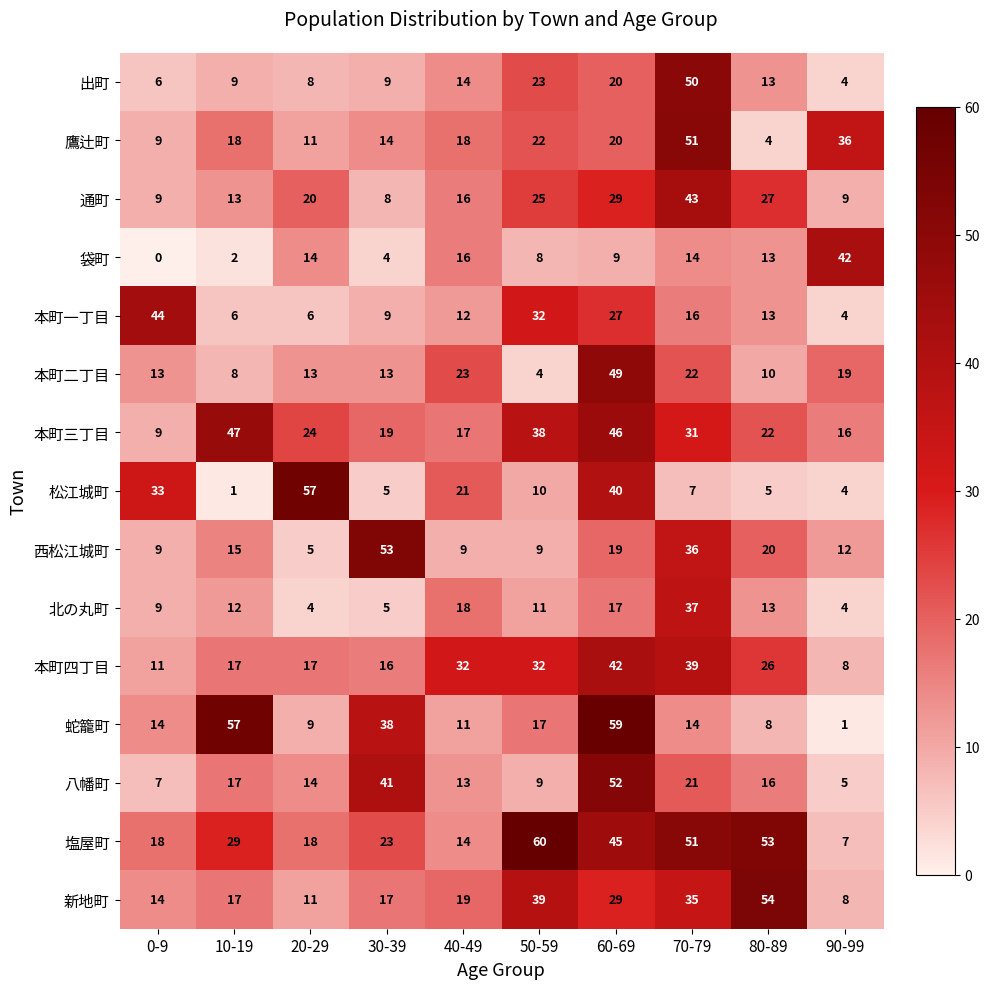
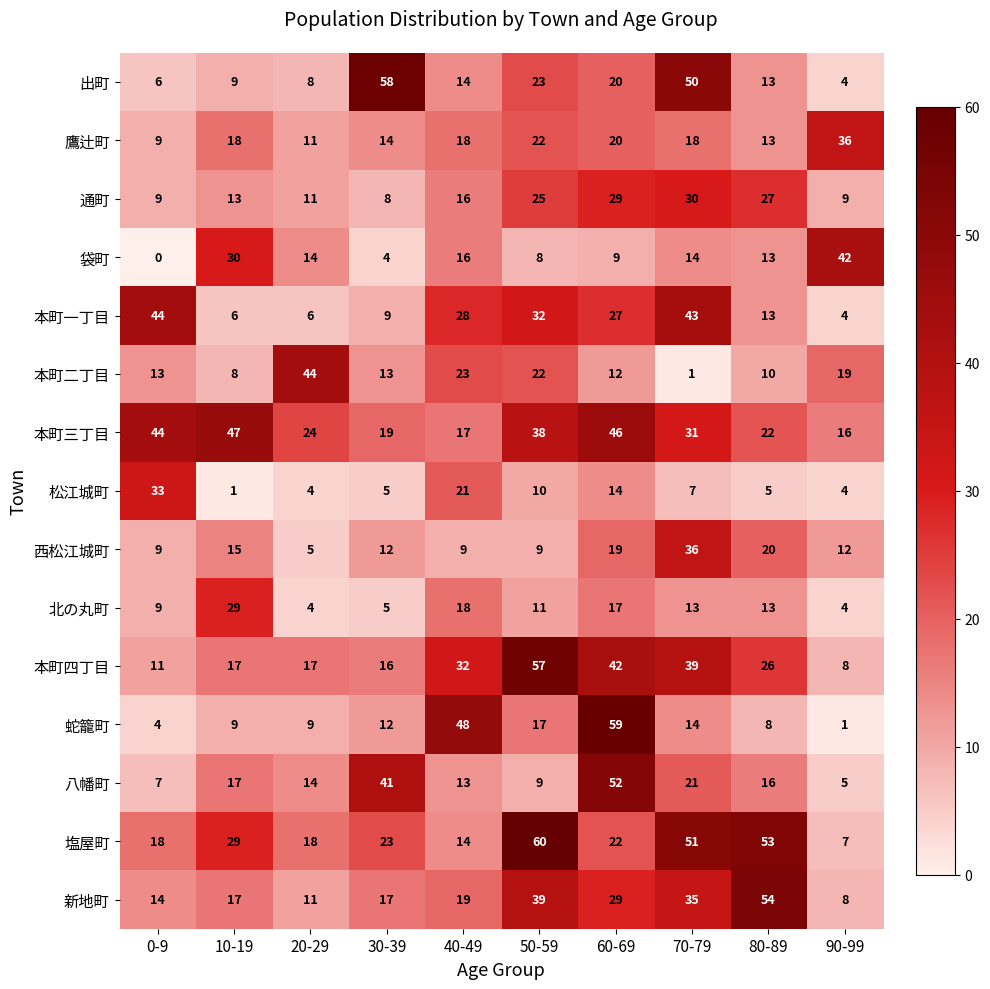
出町, 30-39: 9 -> 58
鷹辻町, 70-79: 51 -> 18
鷹辻町, 80-89: 4 -> 13
通町, 20-29: 20 -> 11
通町, 70-79: 43 -> 30
袋町, 10-19: 2 -> 30
本町一丁目, 40-49: 12 -> 28
本町一丁目, 70-79: 16 -> 43
本町二丁目, 20-29: 13 -> 44
本町二丁目, 50-59: 4 -> 22
本町二丁目, 60-69: 49 -> 12
本町二丁目, 70-79: 22 -> 1
本町三丁目, 0-9: 9 -> 44
松江城町, 20-29: 57 -> 4
松江城町, 60-69: 40 -> 14
西松江城町, 30-39: 53 -> 12
北の丸町, 10-19: 12 -> 29
北の丸町, 70-79: 37 -> 13
本町四丁目, 50-59: 32 -> 57
蛇籠町, 0-9: 14 -> 4
蛇籠町, 10-19: 57 -> 9
蛇籠町, 30-39: 38 -> 12
蛇籠町, 40-49: 11 -> 48
塩屋町, 60-69: 45 -> 22
